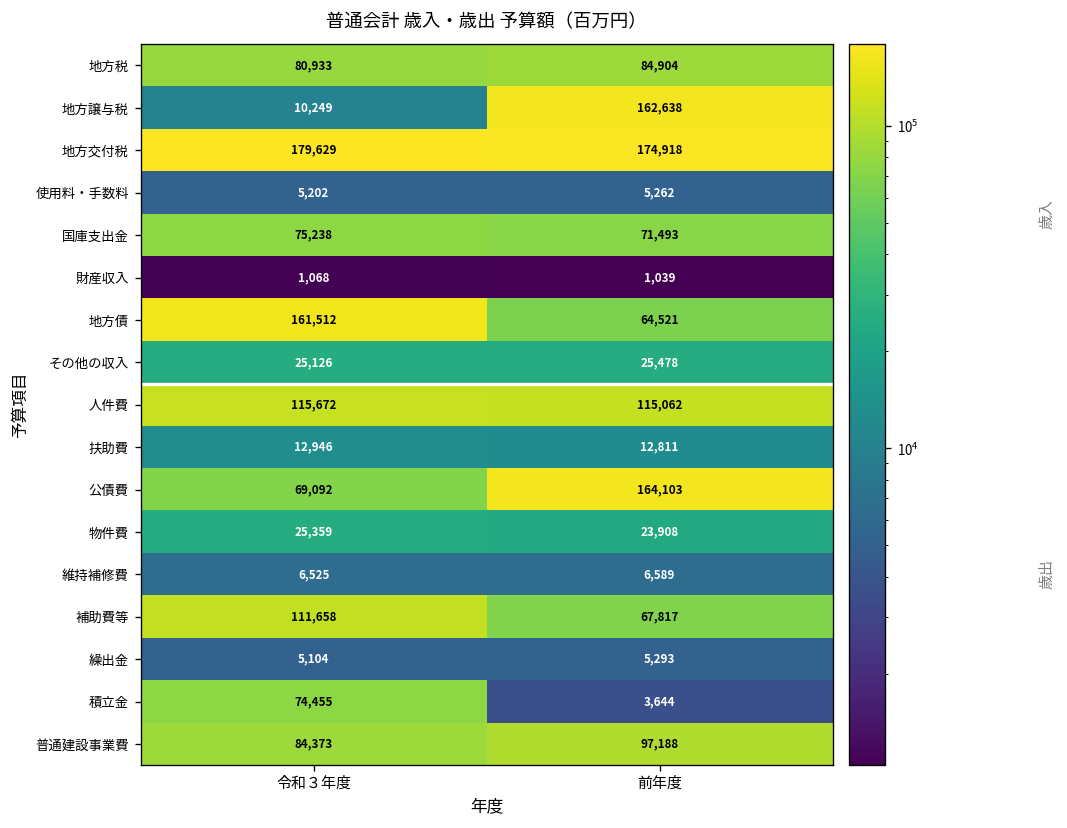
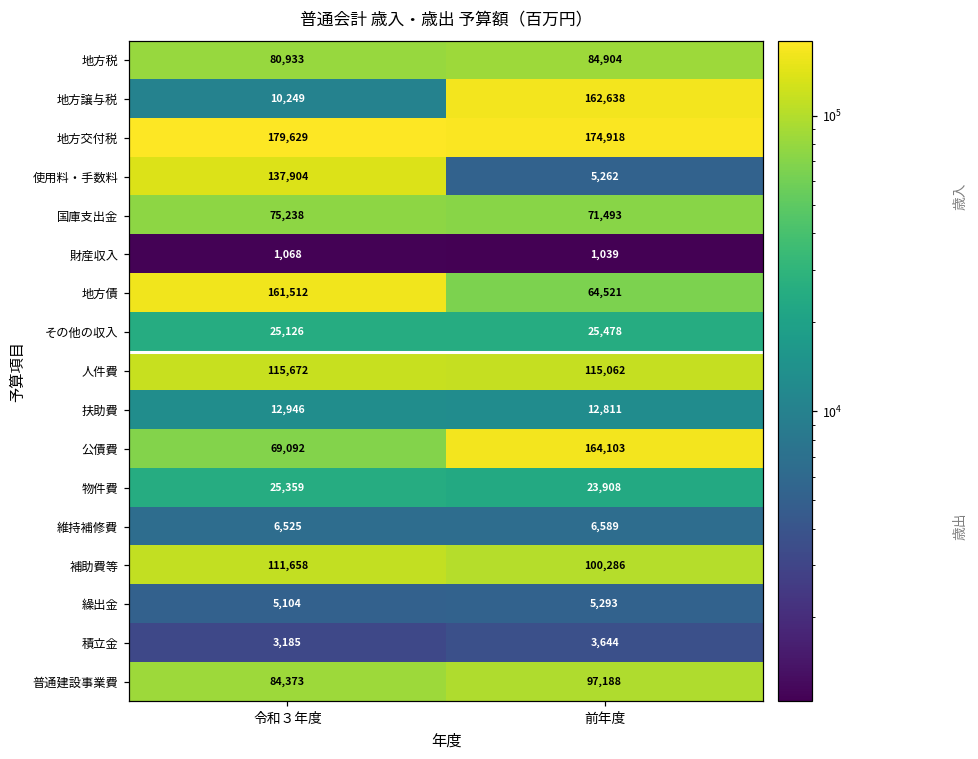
使用料・手数料, 令和３年度: 5,202 -> 137,904
補助費等, 前年度: 67,817 -> 100,286
積立金, 令和３年度: 74,455 -> 3,185
